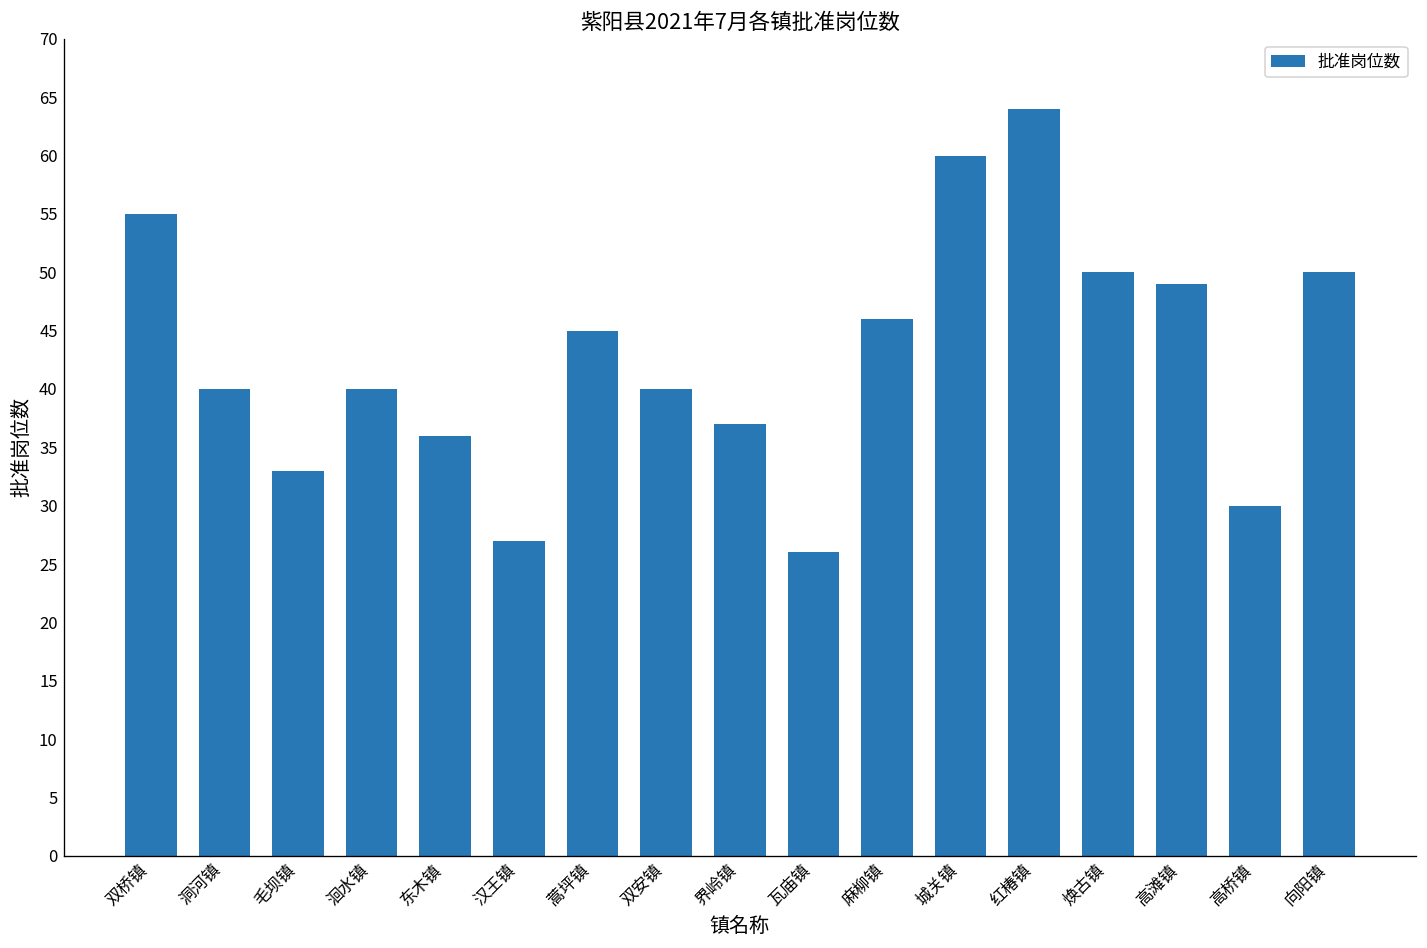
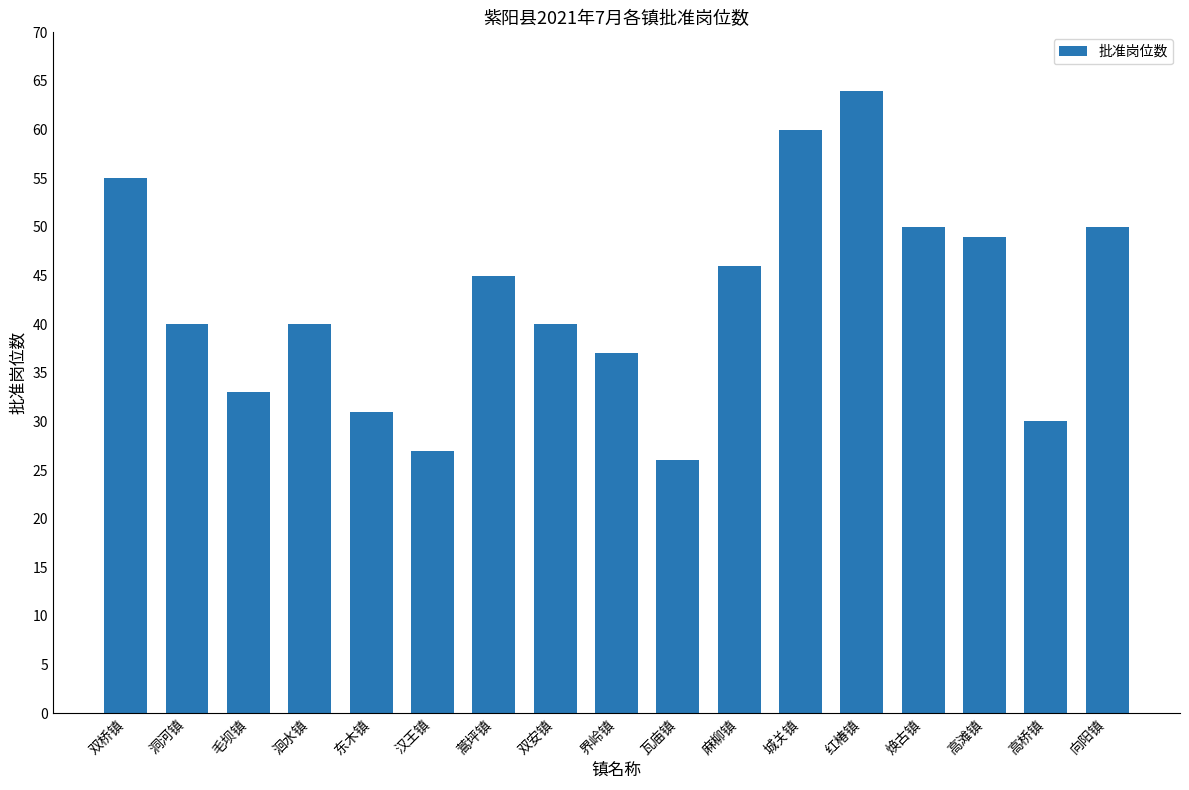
东木镇: 36 -> 31
